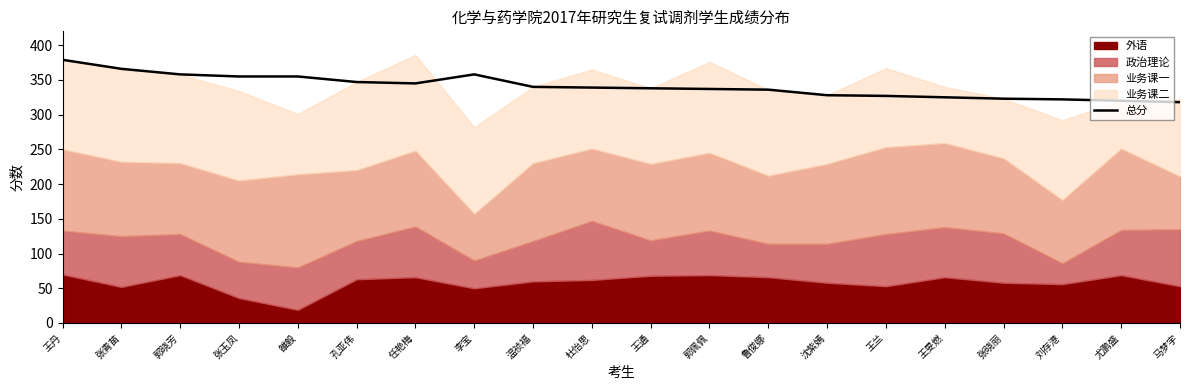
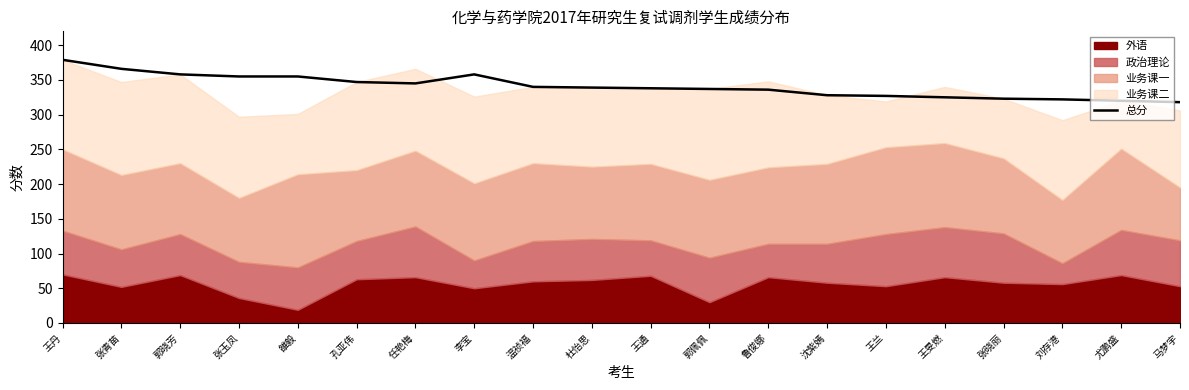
政治理论, 张青苗: 70 -> 50
业务课一, 张玉凤: 120 -> 90
业务课二, 张玉凤: 130 -> 120
业务课二, 任艳梅: 140 -> 120
业务课一, 李宝: 70 -> 110
政治理论, 杜怡思: 90 -> 60
外语, 郭佩佩: 70 -> 30
业务课一, 鲁俊娜: 100 -> 110
业务课二, 王兰: 110 -> 70
政治理论, 马梦宇: 80 -> 70
